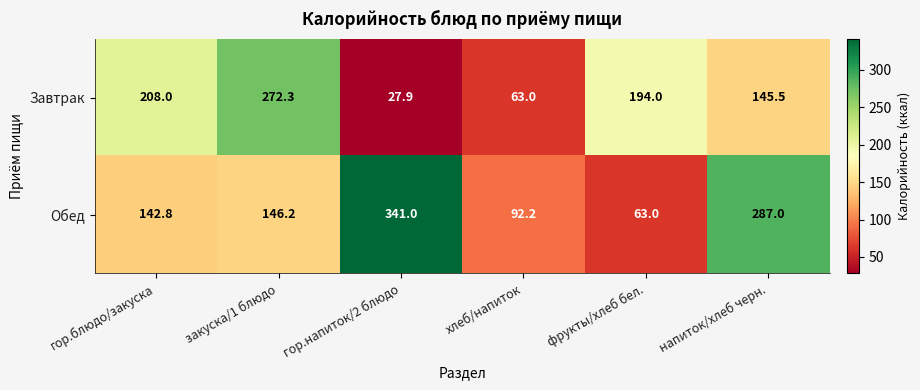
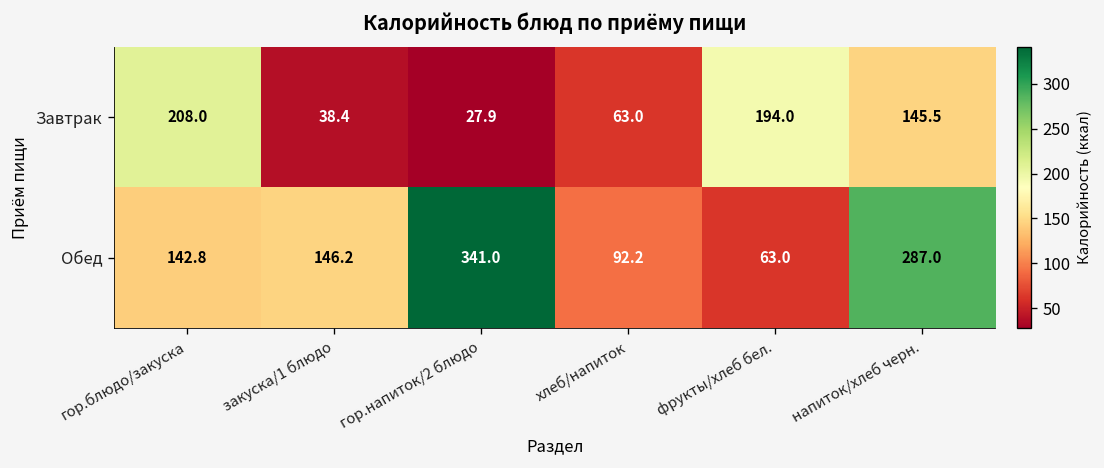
Завтрак, закуска/1 блюдо: 272.3 -> 38.4
